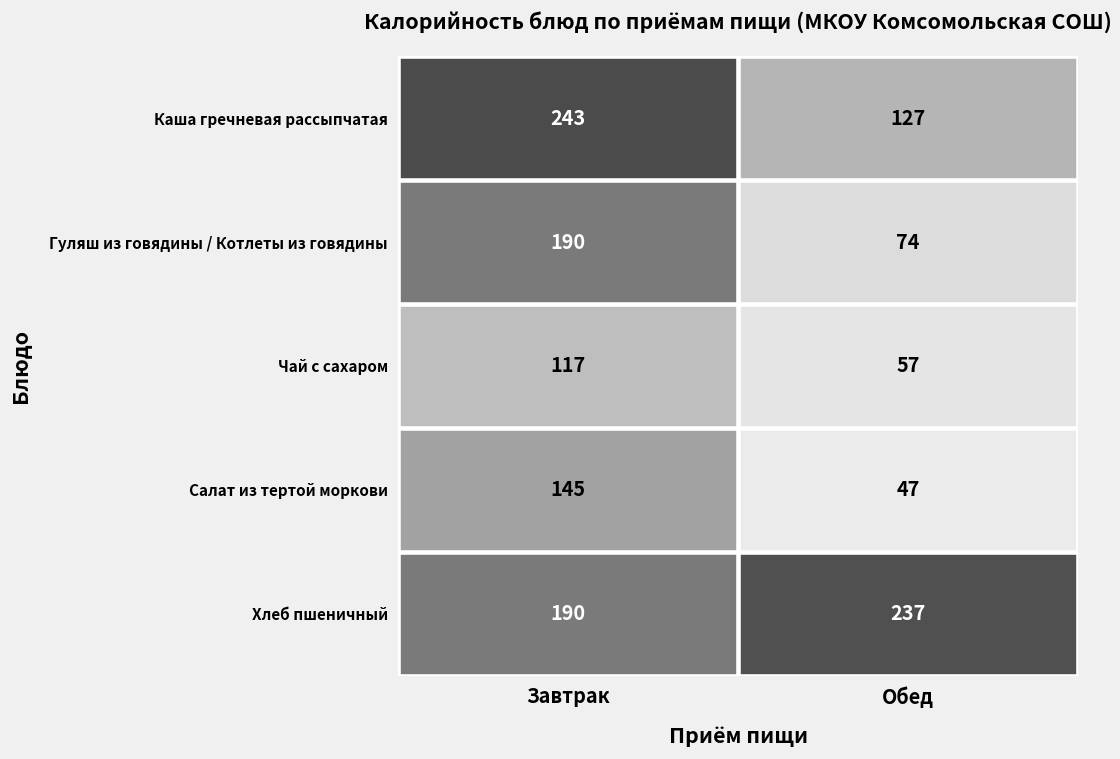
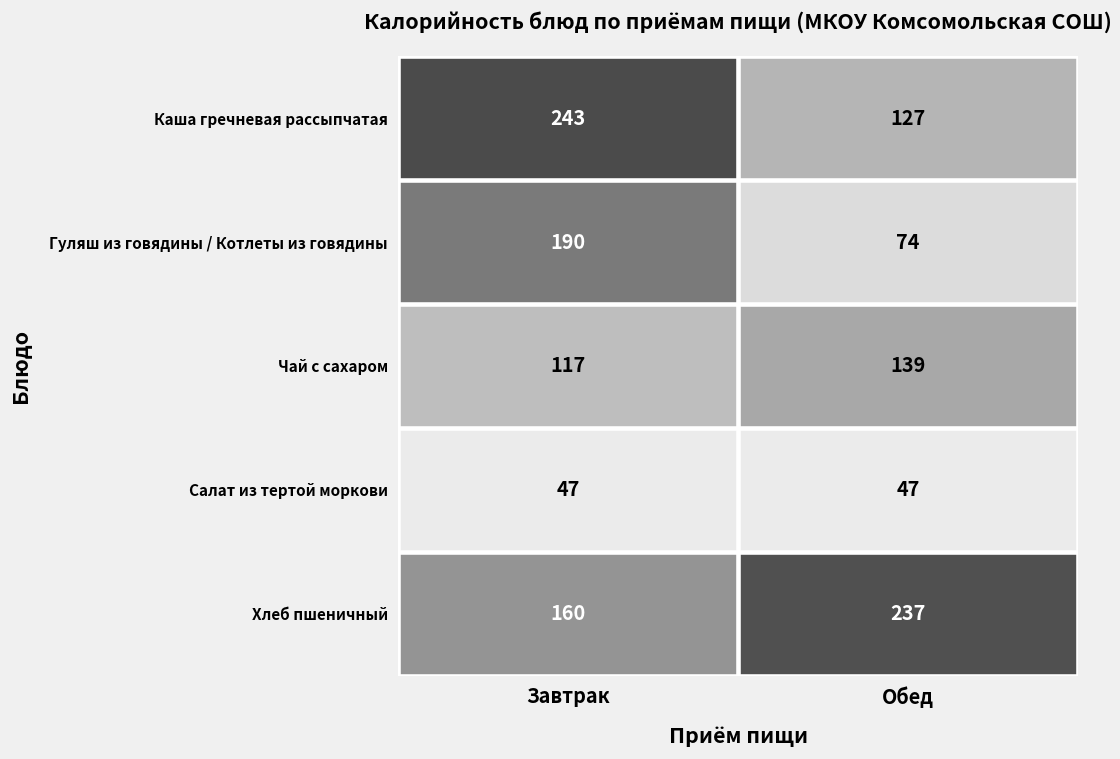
Чай с сахаром, Обед: 57 -> 139
Салат из тертой моркови, Завтрак: 145 -> 47
Хлеб пшеничный, Завтрак: 190 -> 160
